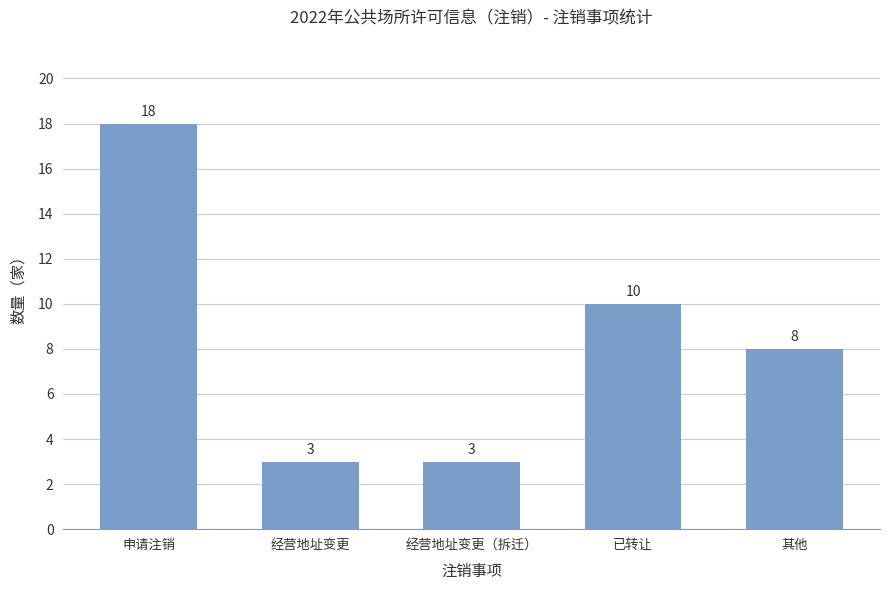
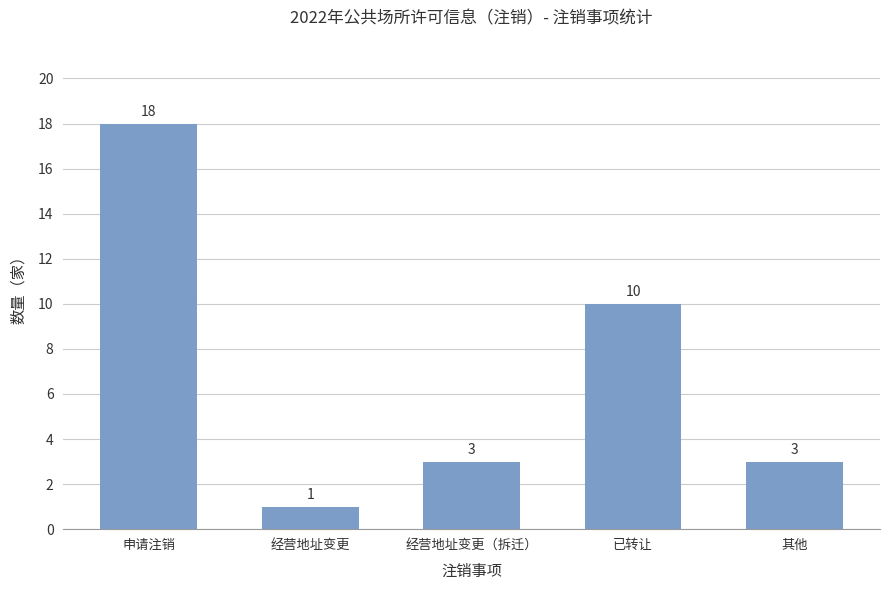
经营地址变更: 3 -> 1
其他: 8 -> 3
